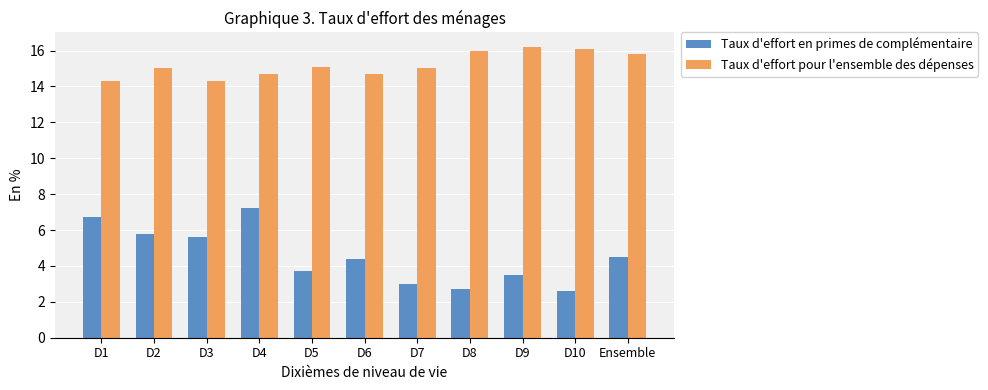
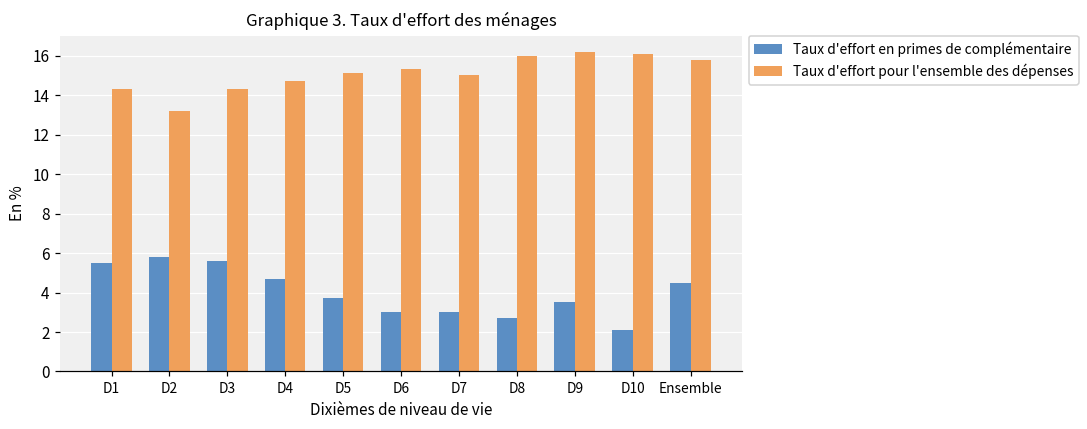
Taux d'effort en primes de complémentaire, D1: 6.7 -> 5.5
Taux d'effort pour l'ensemble des dépenses, D2: 15.0 -> 13.2
Taux d'effort en primes de complémentaire, D4: 7.2 -> 4.7
Taux d'effort en primes de complémentaire, D6: 4.4 -> 3.0
Taux d'effort pour l'ensemble des dépenses, D6: 14.7 -> 15.3
Taux d'effort en primes de complémentaire, D10: 2.6 -> 2.1
